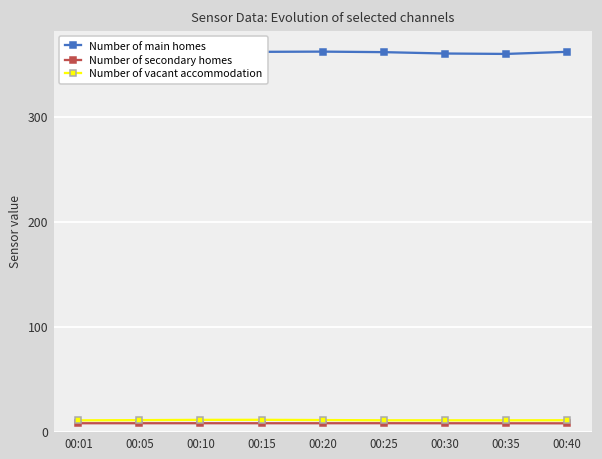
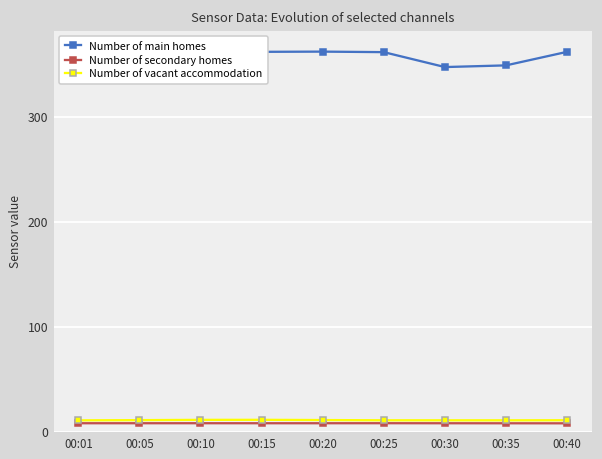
Number of main homes, 00:30: 360 -> 350
Number of main homes, 00:35: 360 -> 350
